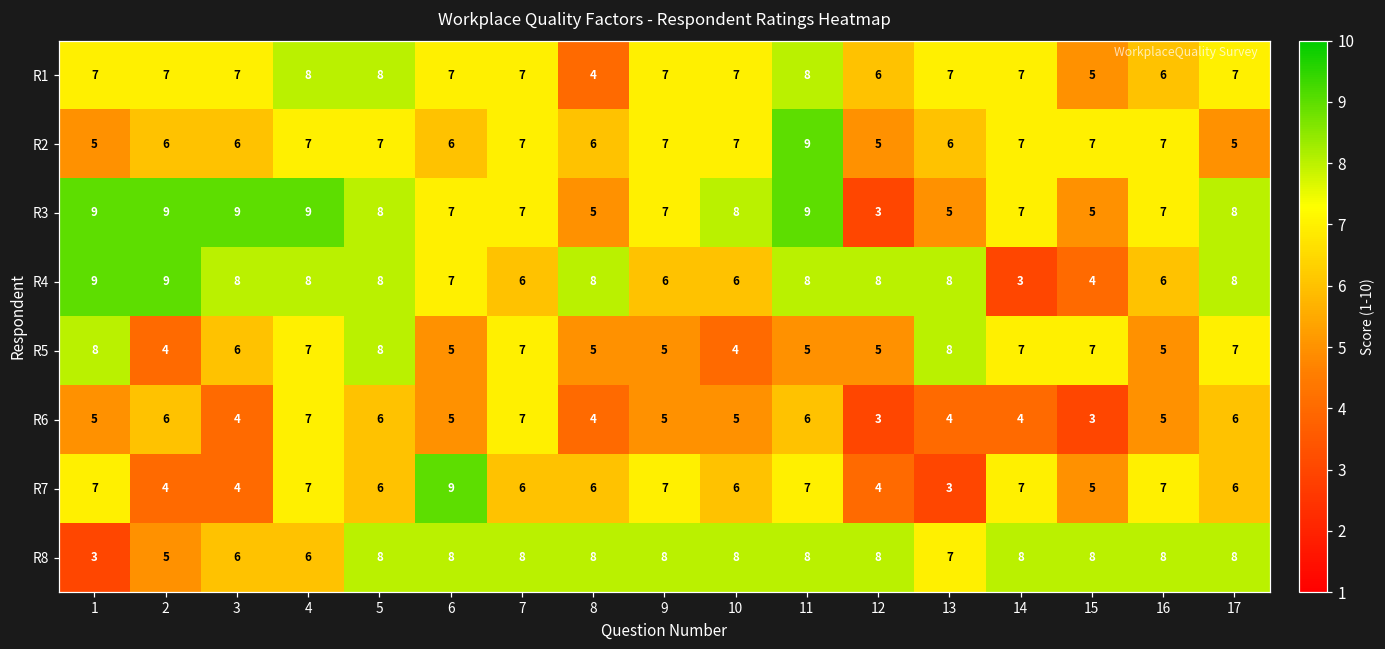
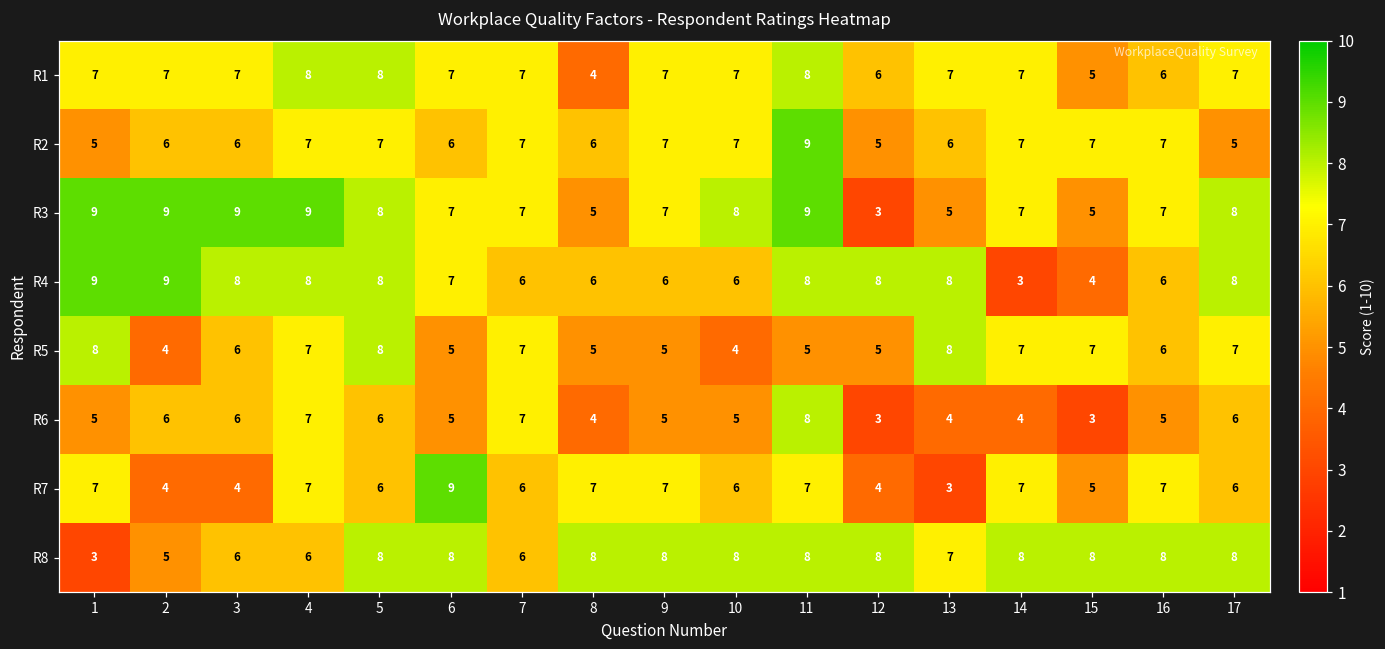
R4, 8: 8 -> 6
R5, 16: 5 -> 6
R6, 3: 4 -> 6
R6, 11: 6 -> 8
R7, 8: 6 -> 7
R8, 7: 8 -> 6
